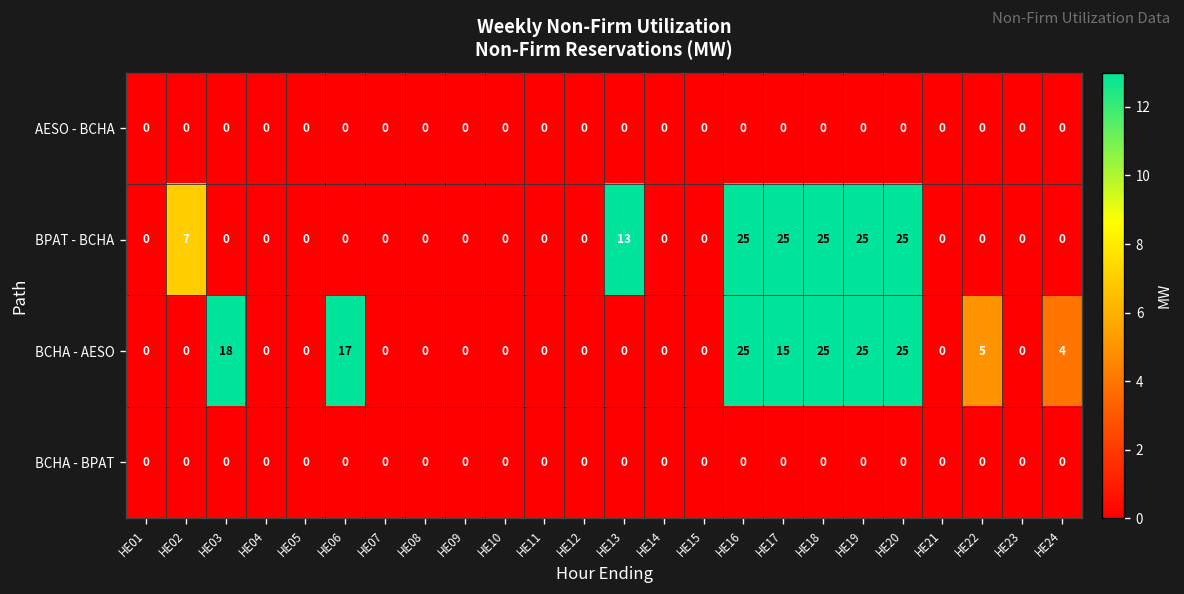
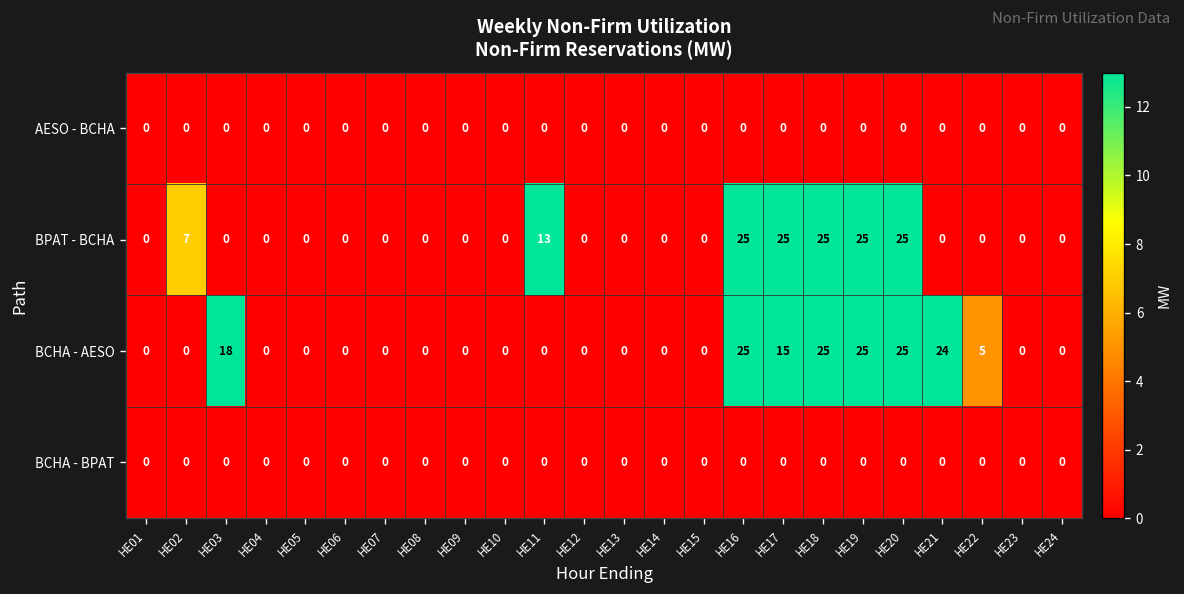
BPAT - BCHA, HE11: 0 -> 13
BPAT - BCHA, HE13: 13 -> 0
BCHA - AESO, HE06: 17 -> 0
BCHA - AESO, HE21: 0 -> 24
BCHA - AESO, HE24: 4 -> 0
